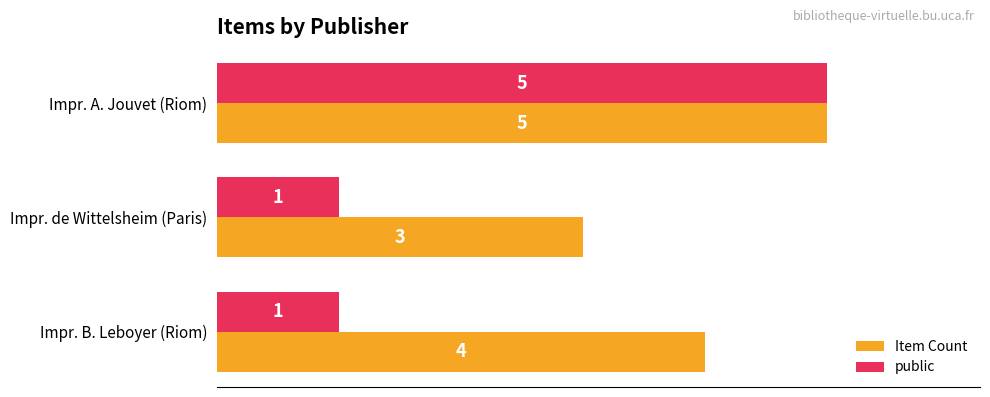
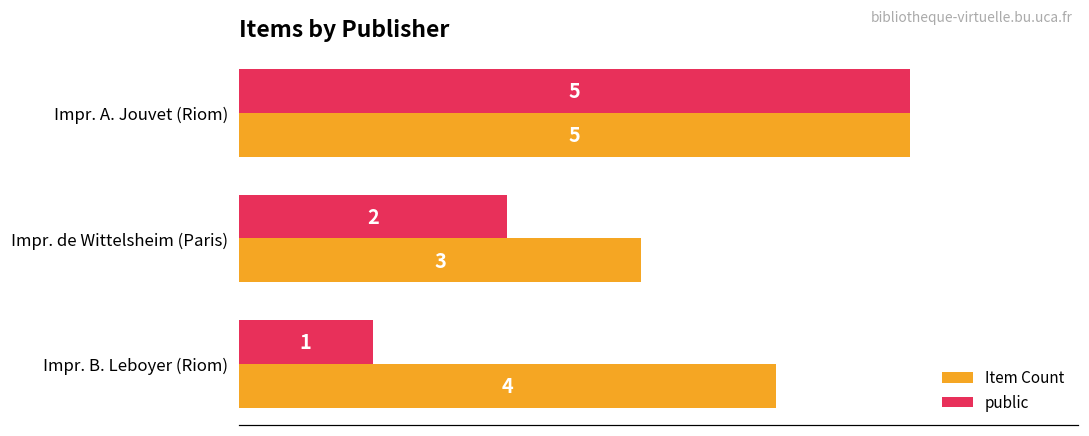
public, Impr. de Wittelsheim (Paris): 1 -> 2
